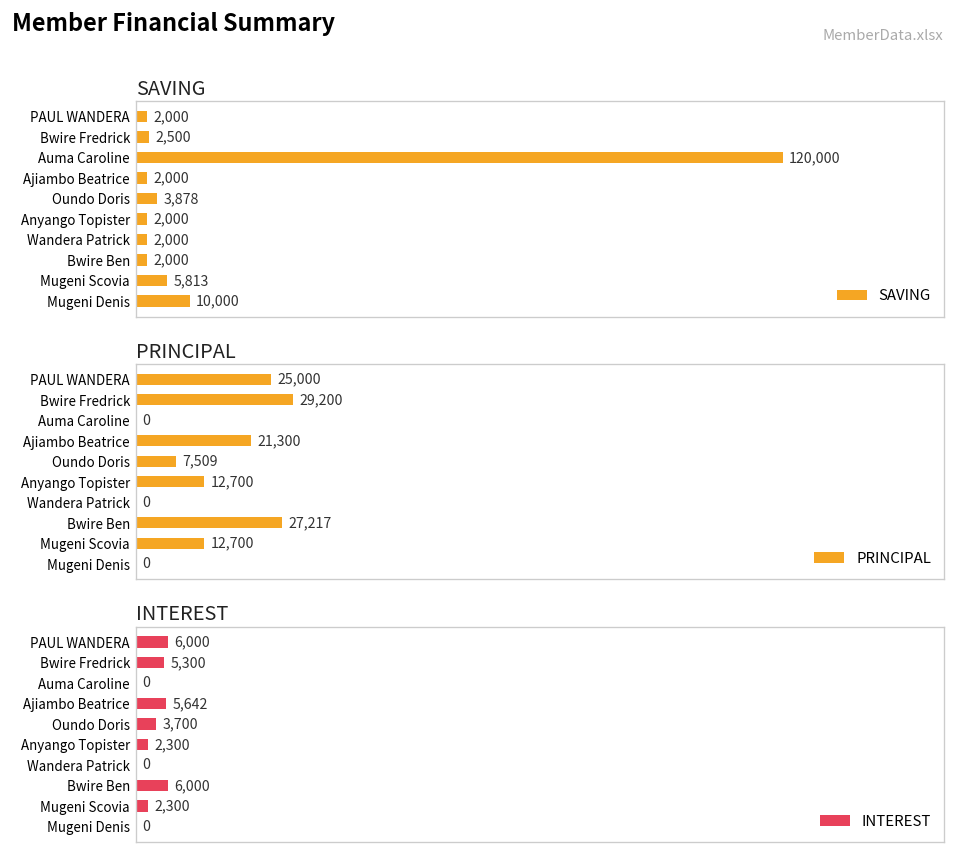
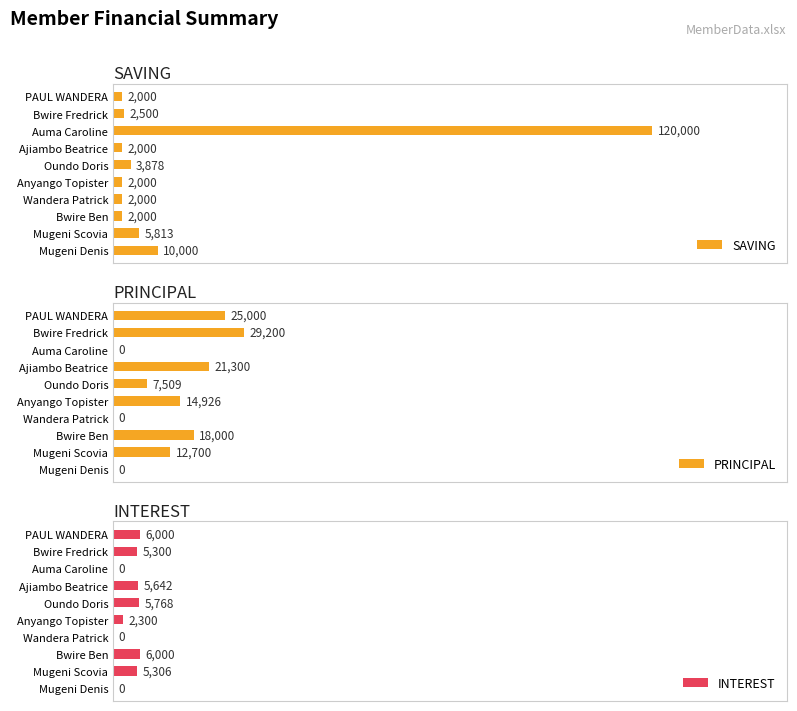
PRINCIPAL, Anyango Topister: 12,700 -> 14,926
PRINCIPAL, Bwire Ben: 27,217 -> 18,000
INTEREST, Oundo Doris: 3,700 -> 5,768
INTEREST, Mugeni Scovia: 2,300 -> 5,306
